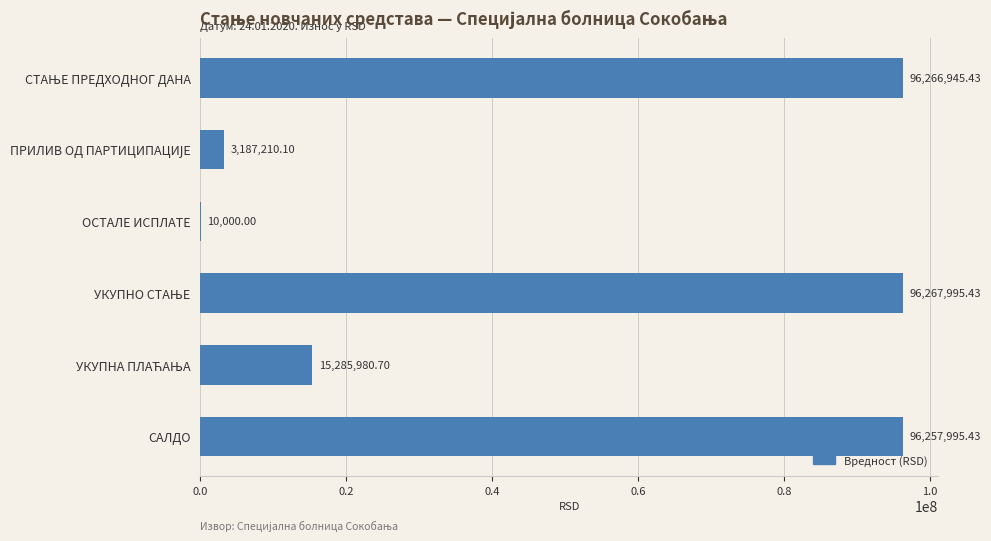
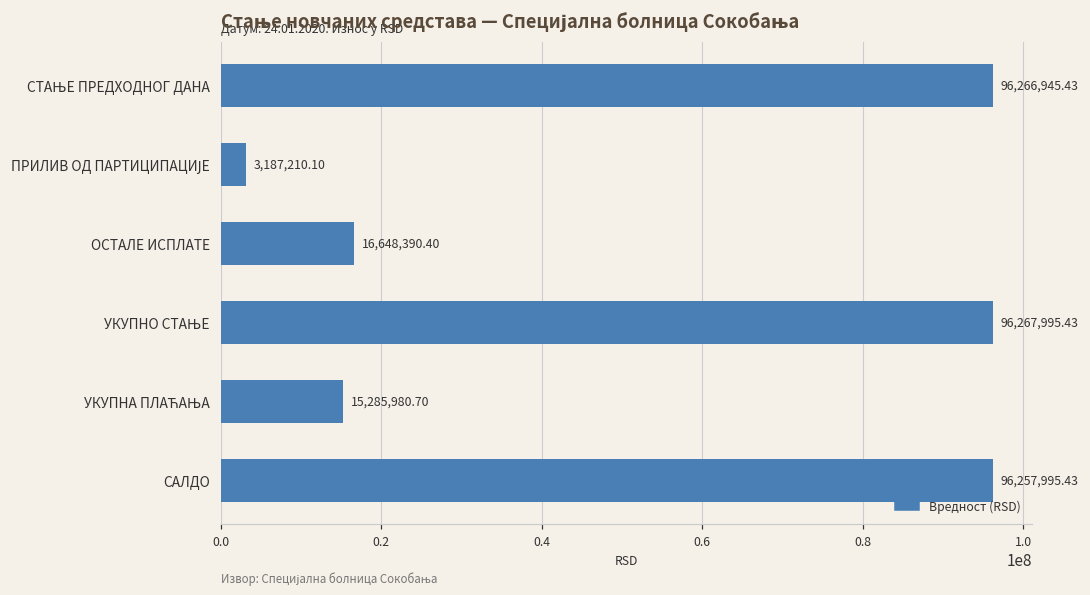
ОСТАЛЕ ИСПЛАТЕ: 10,000.00 -> 16,648,390.40
